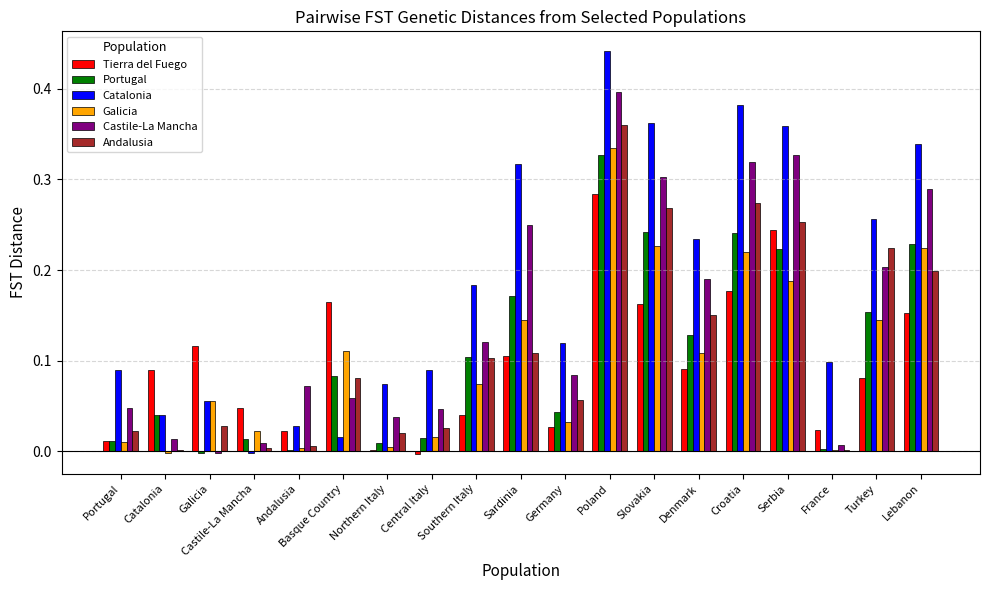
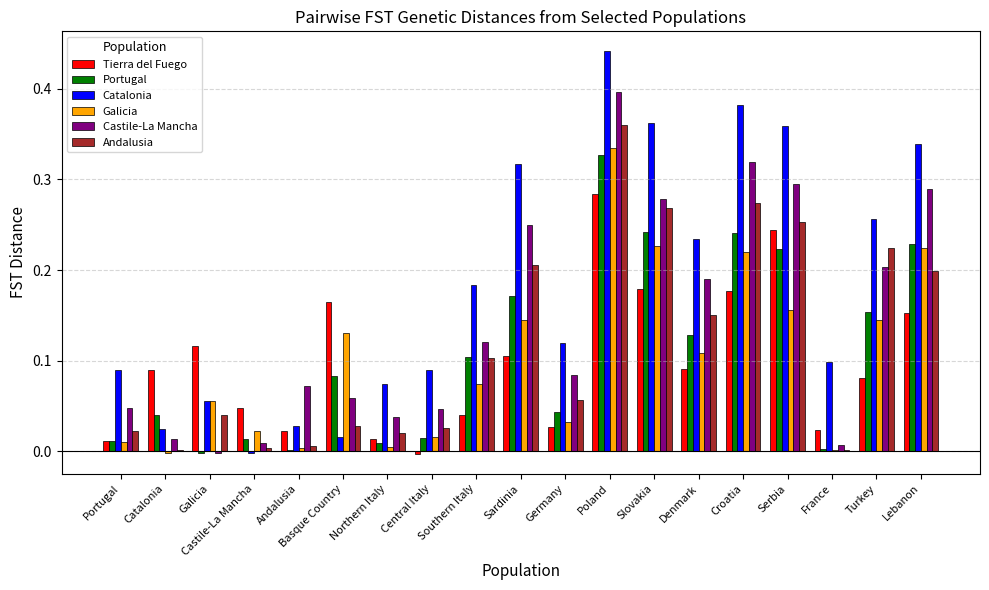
Catalonia, Catalonia: 0.04 -> 0.02
Andalusia, Galicia: 0.03 -> 0.04
Galicia, Basque Country: 0.11 -> 0.13
Andalusia, Basque Country: 0.08 -> 0.03
Tierra del Fuego, Northern Italy: 0.00 -> 0.01
Andalusia, Sardinia: 0.11 -> 0.21
Tierra del Fuego, Slovakia: 0.16 -> 0.18
Castile-La Mancha, Slovakia: 0.30 -> 0.28
Galicia, Serbia: 0.19 -> 0.16
Castile-La Mancha, Serbia: 0.33 -> 0.30
